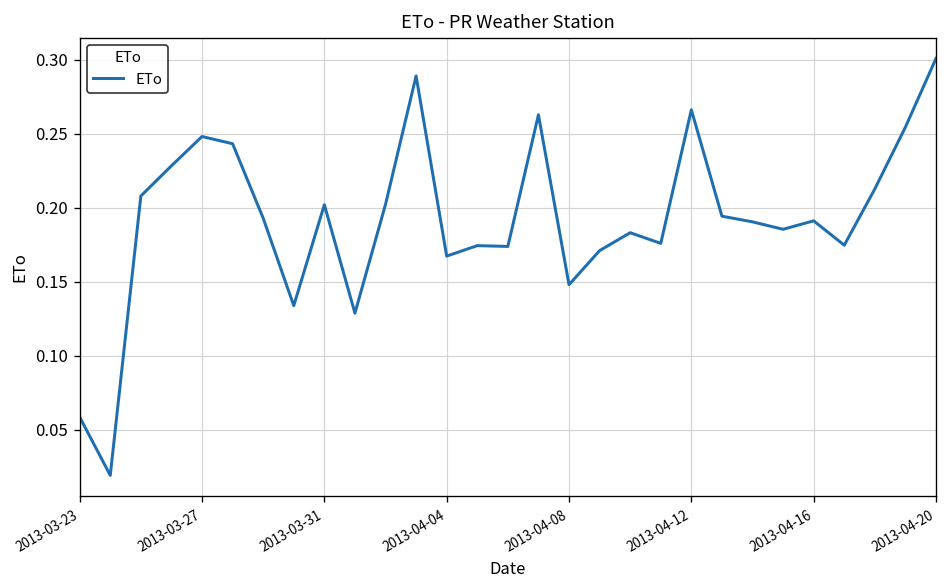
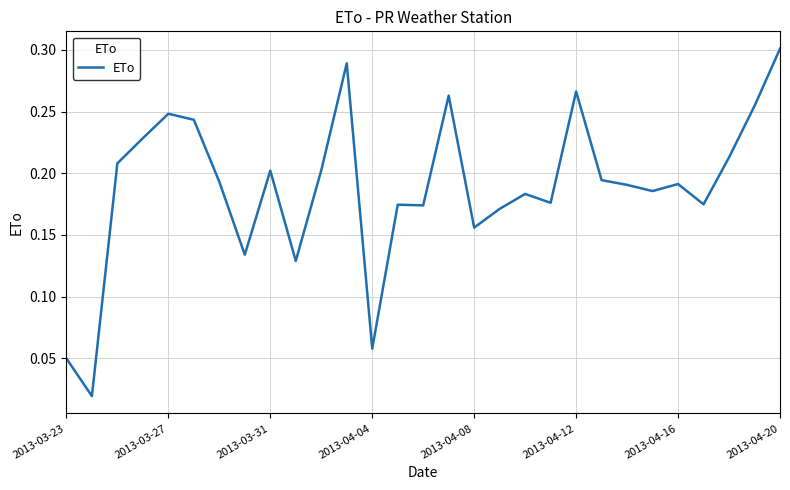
2013-03-23: 0.059 -> 0.050
2013-04-04: 0.167 -> 0.058
2013-04-08: 0.148 -> 0.156
